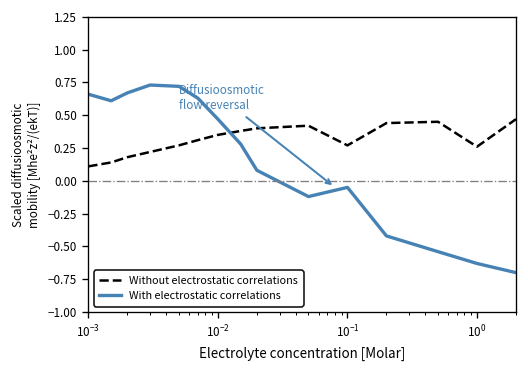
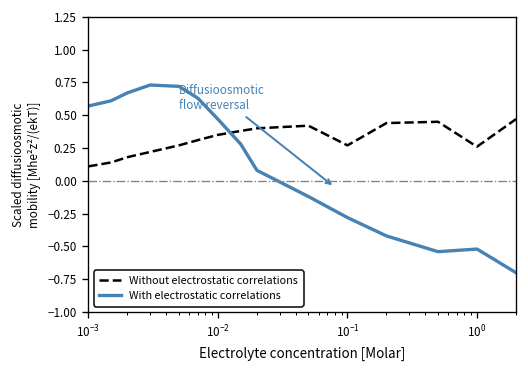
With electrostatic correlations, 10^-3: 0.66 -> 0.57
With electrostatic correlations, 10^-1: -0.05 -> -0.28
With electrostatic correlations, 10^0: -0.63 -> -0.52
